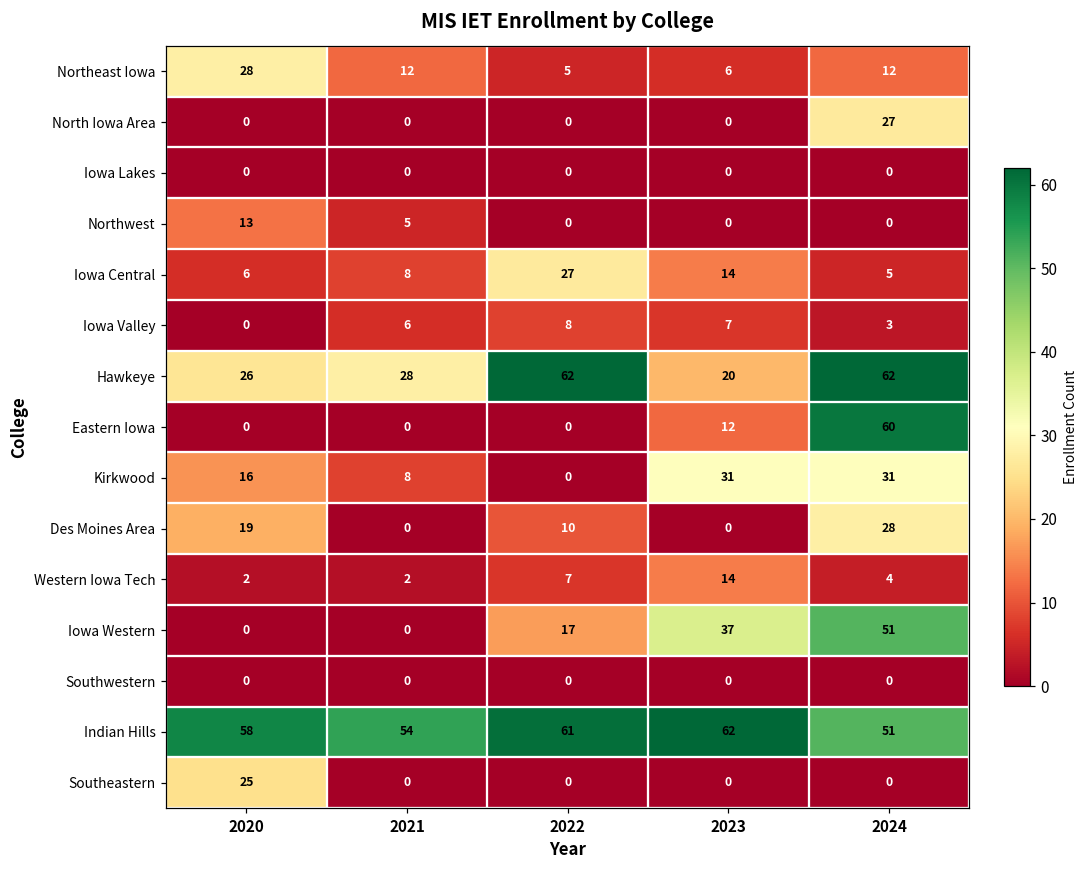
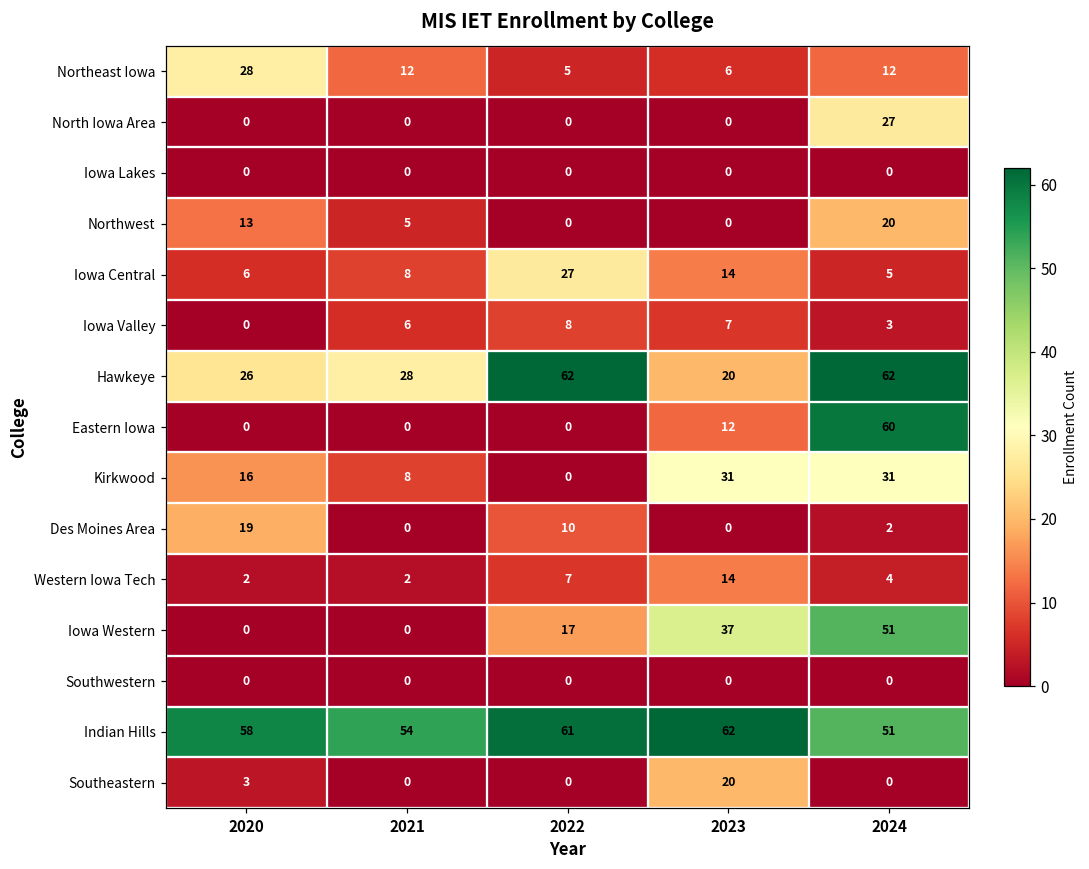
Northwest, 2024: 0 -> 20
Des Moines Area, 2024: 28 -> 2
Southeastern, 2020: 25 -> 3
Southeastern, 2023: 0 -> 20
